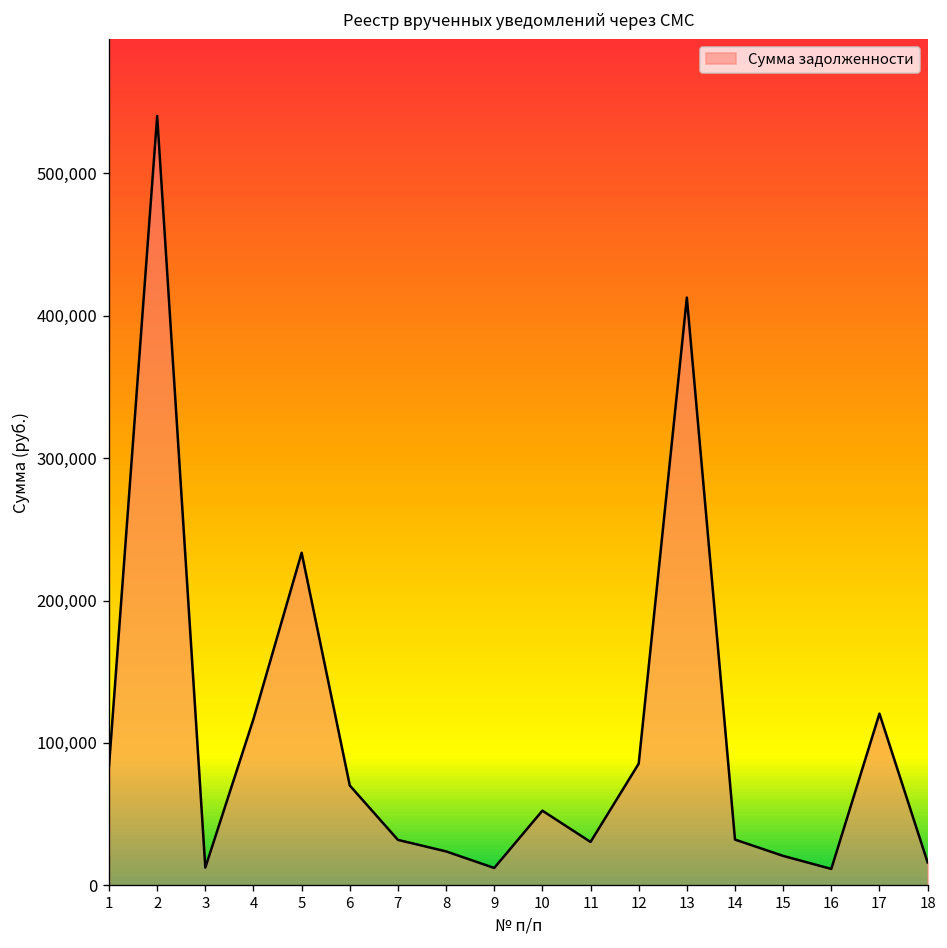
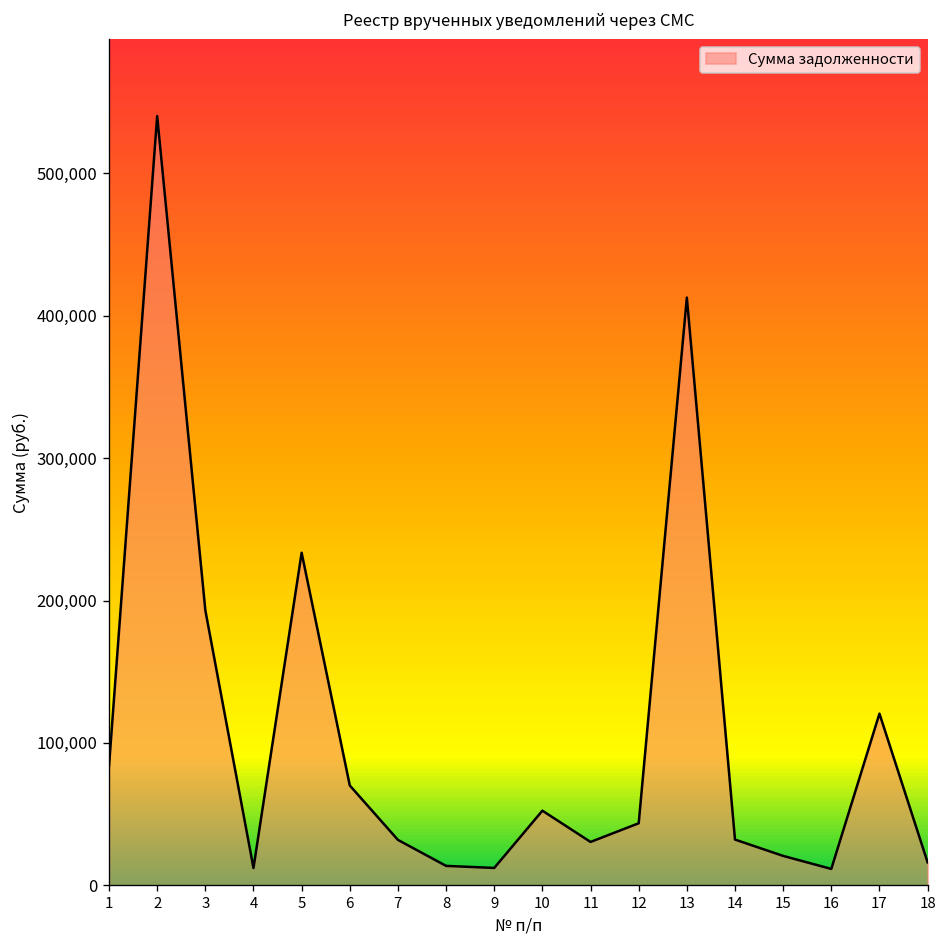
3: 12,000 -> 193,000
4: 117,000 -> 12,000
8: 24,000 -> 14,000
12: 85,000 -> 44,000
